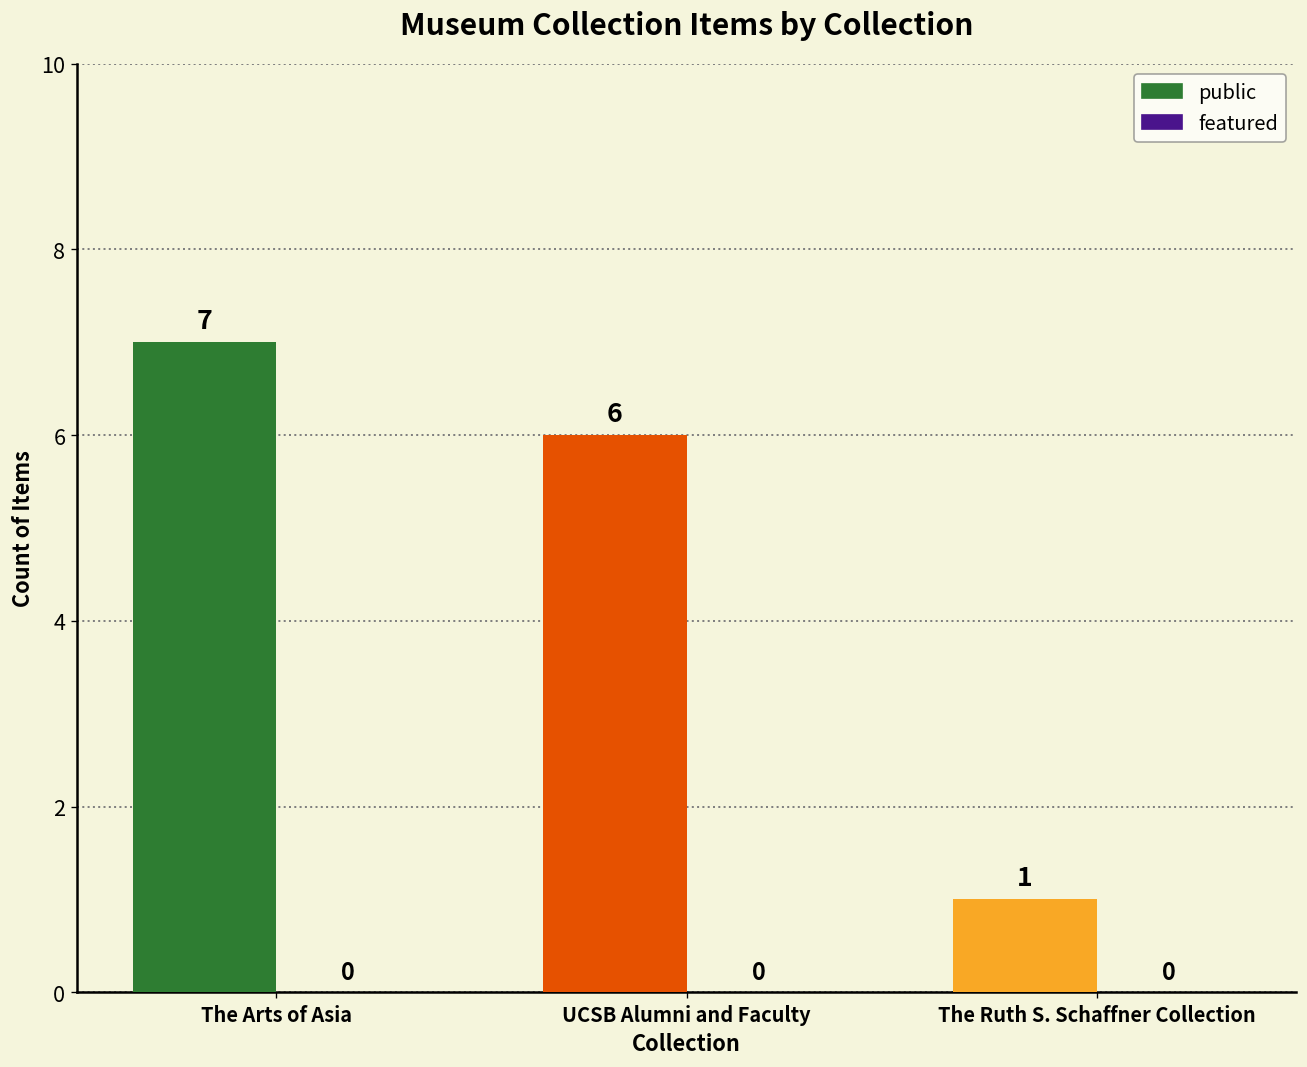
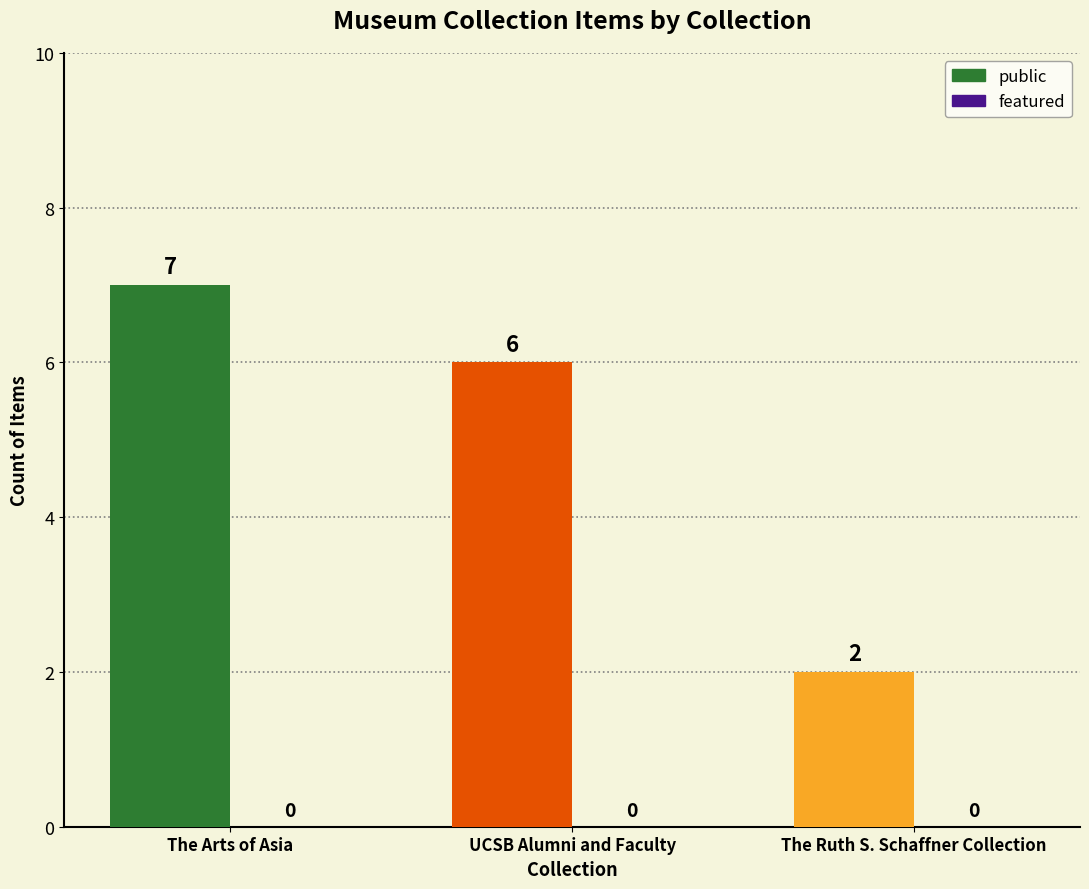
public, The Ruth S. Schaffner Collection: 1 -> 2
